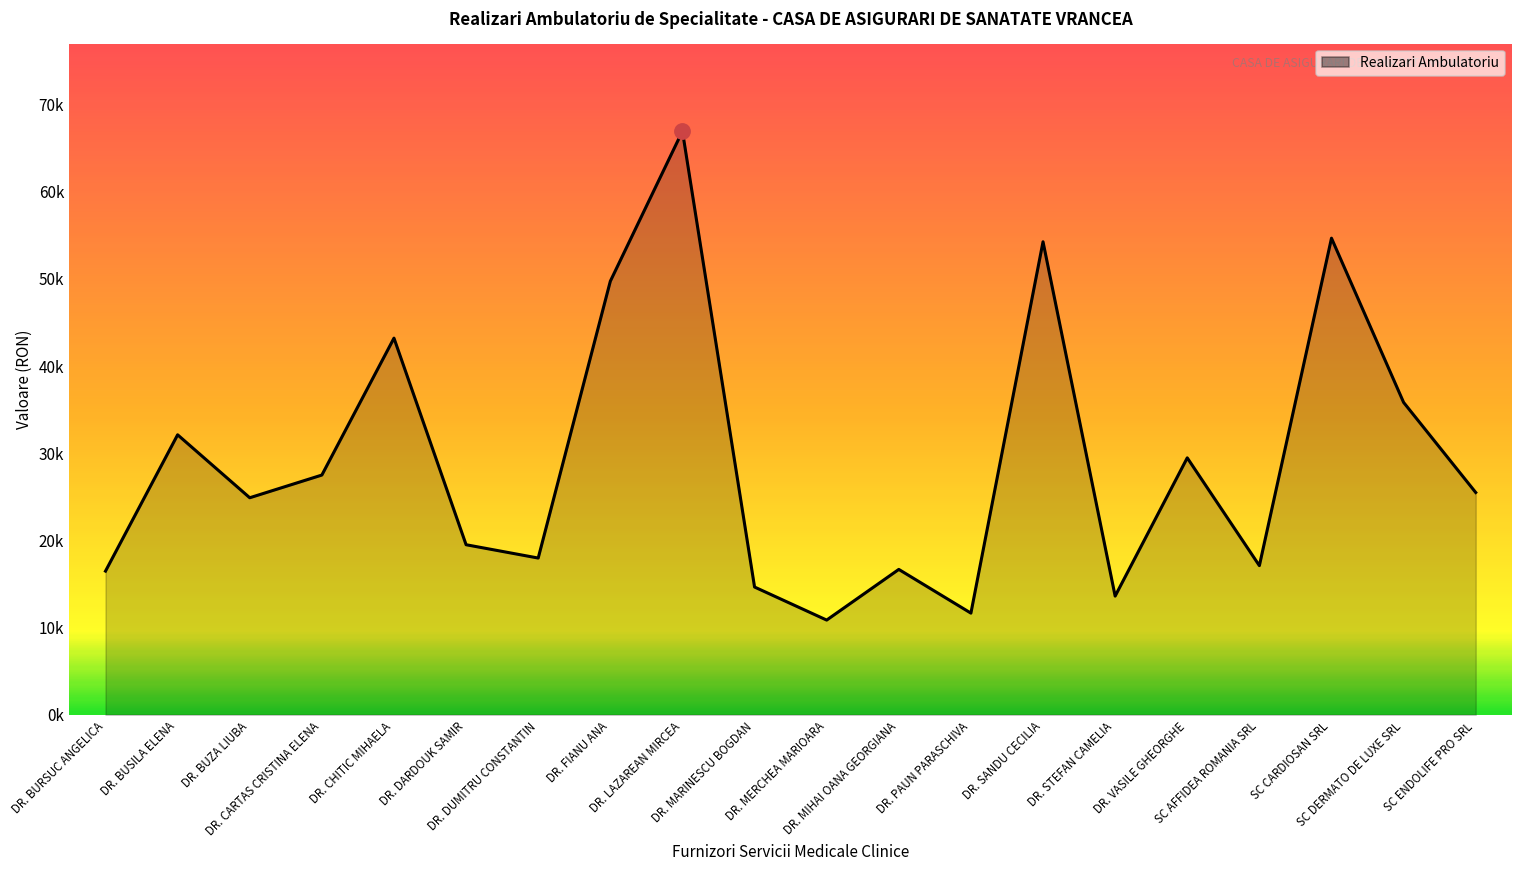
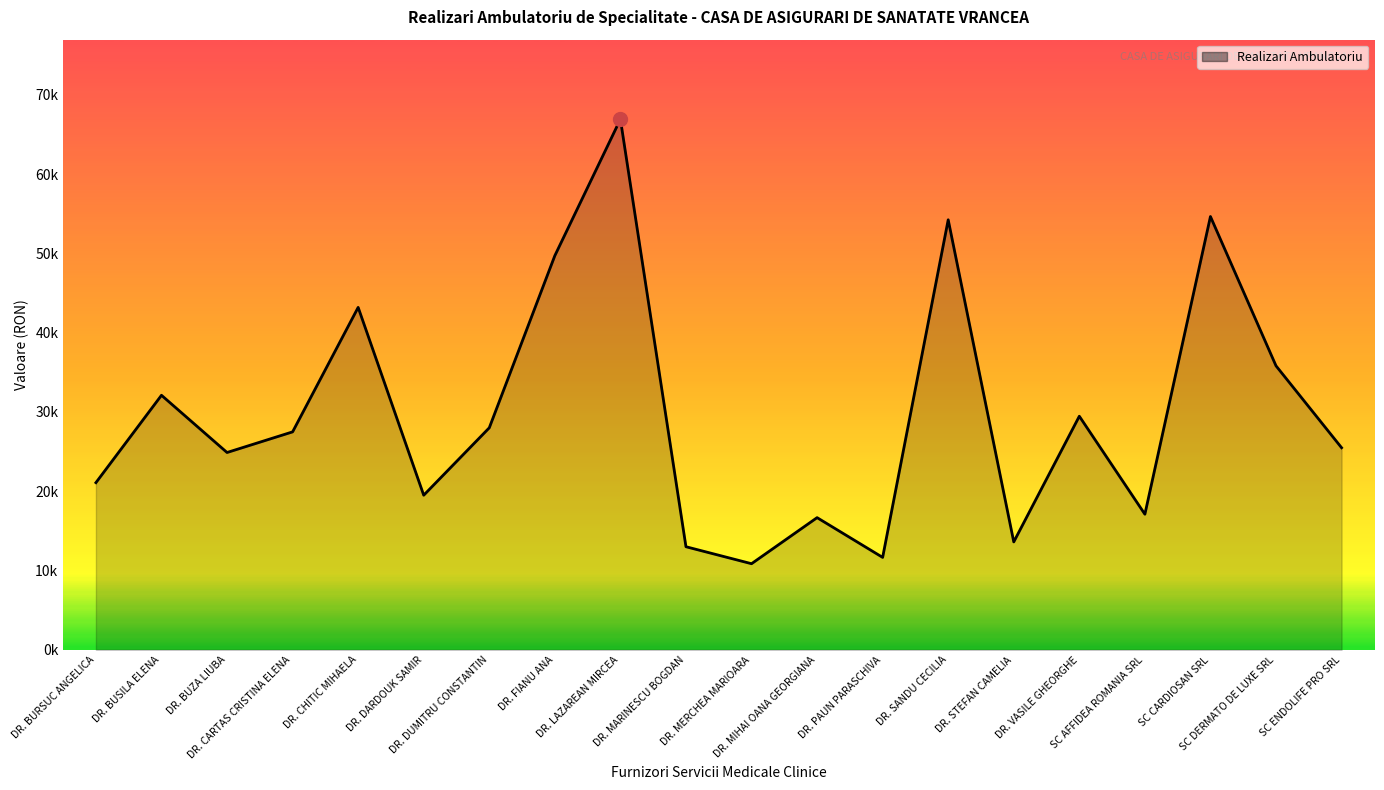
Realizari Ambulatoriu, DR. BURSUC ANGELICA: 16000 -> 21000
Realizari Ambulatoriu, DR. DUMITRU CONSTANTIN: 18000 -> 28000
Realizari Ambulatoriu, DR. MARINESCU BOGDAN: 15000 -> 13000
